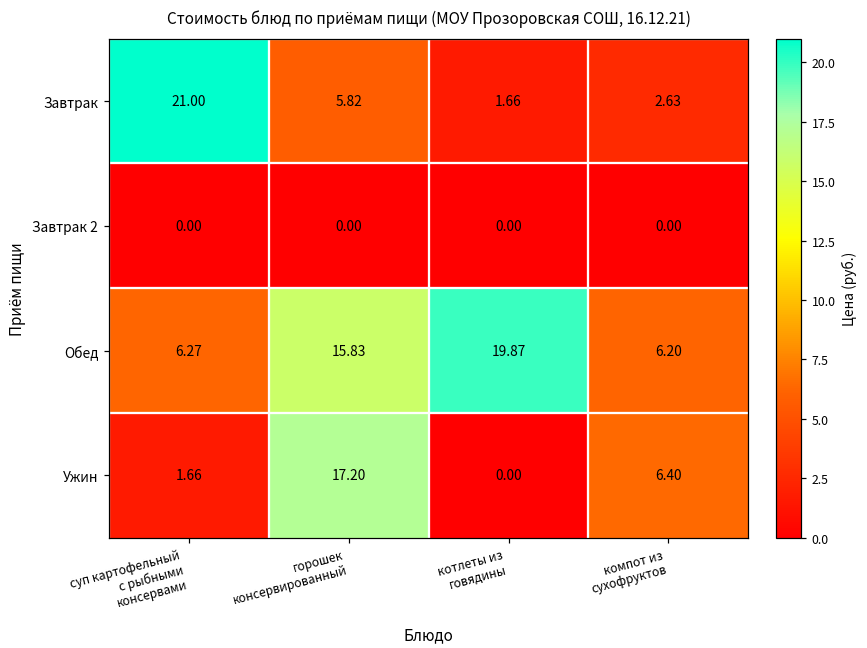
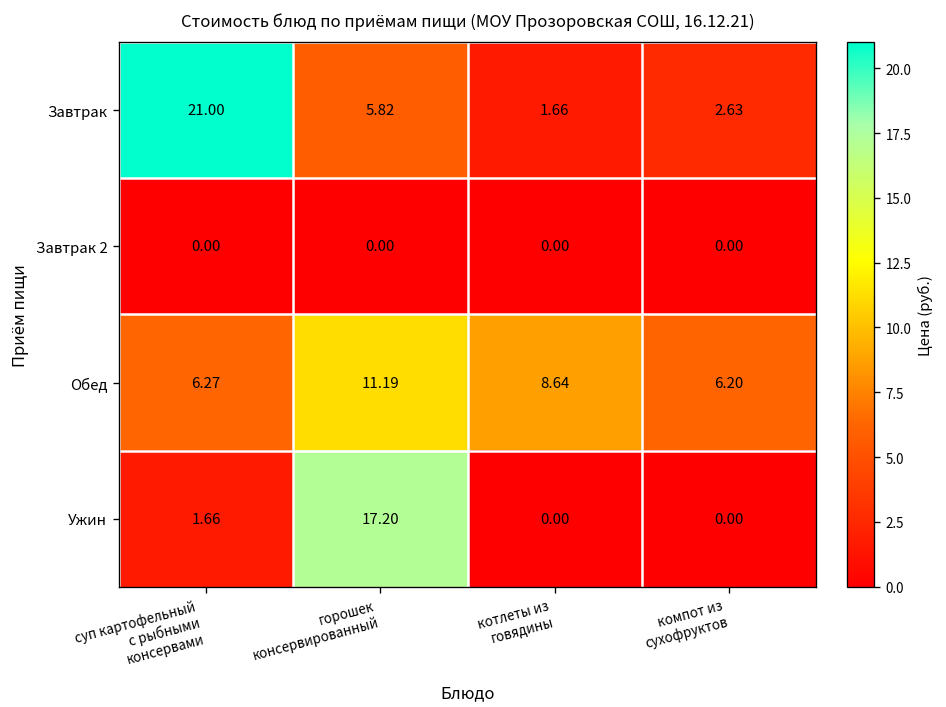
Обед, горошек консервированный: 15.83 -> 11.19
Обед, котлеты из говядины: 19.87 -> 8.64
Ужин, компот из сухофруктов: 6.40 -> 0.00
